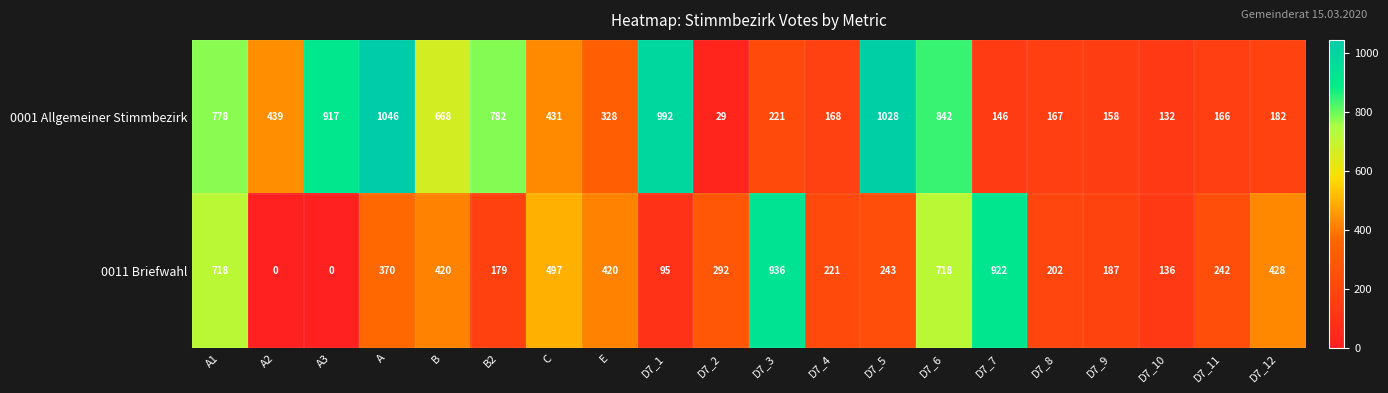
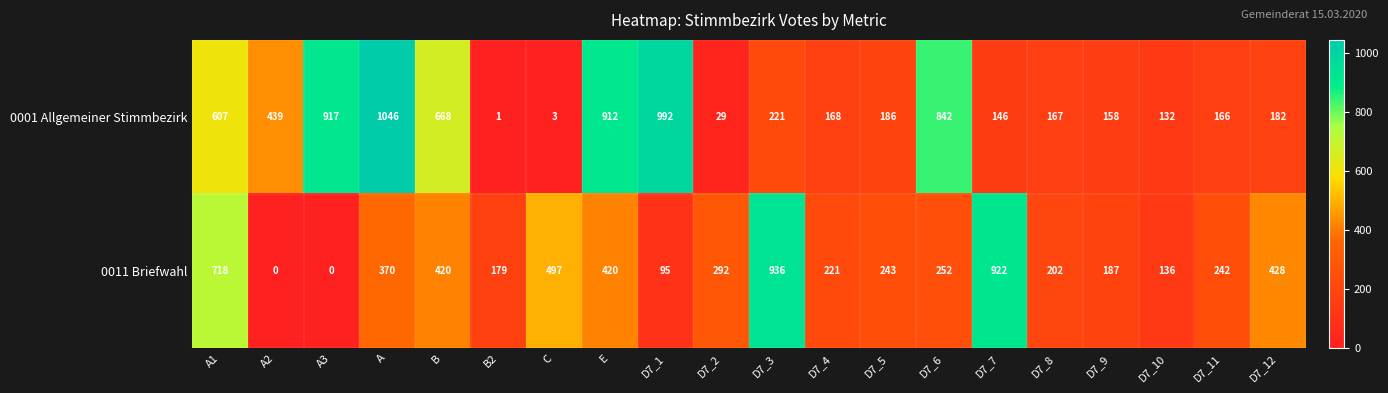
0001 Allgemeiner Stimmbezirk, A1: 778 -> 607
0001 Allgemeiner Stimmbezirk, B2: 782 -> 1
0001 Allgemeiner Stimmbezirk, C: 431 -> 3
0001 Allgemeiner Stimmbezirk, E: 328 -> 912
0001 Allgemeiner Stimmbezirk, D7_5: 1028 -> 186
0011 Briefwahl, D7_6: 718 -> 252
